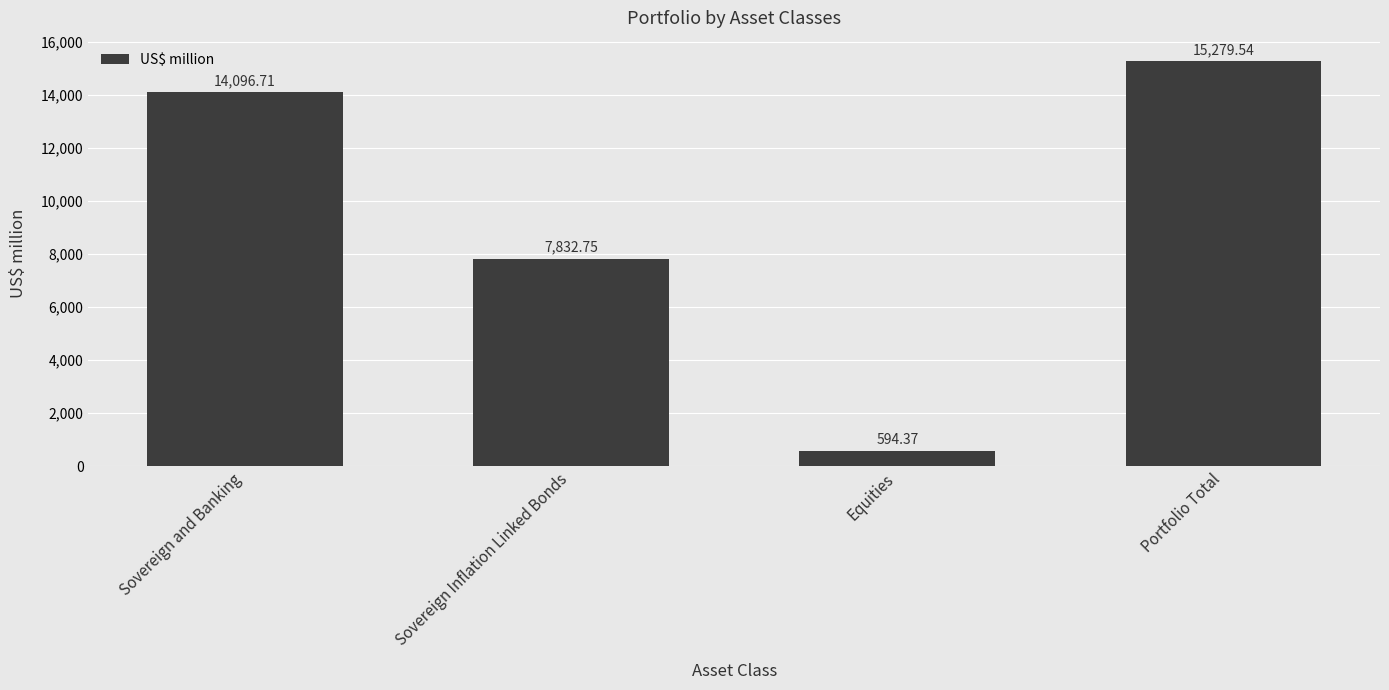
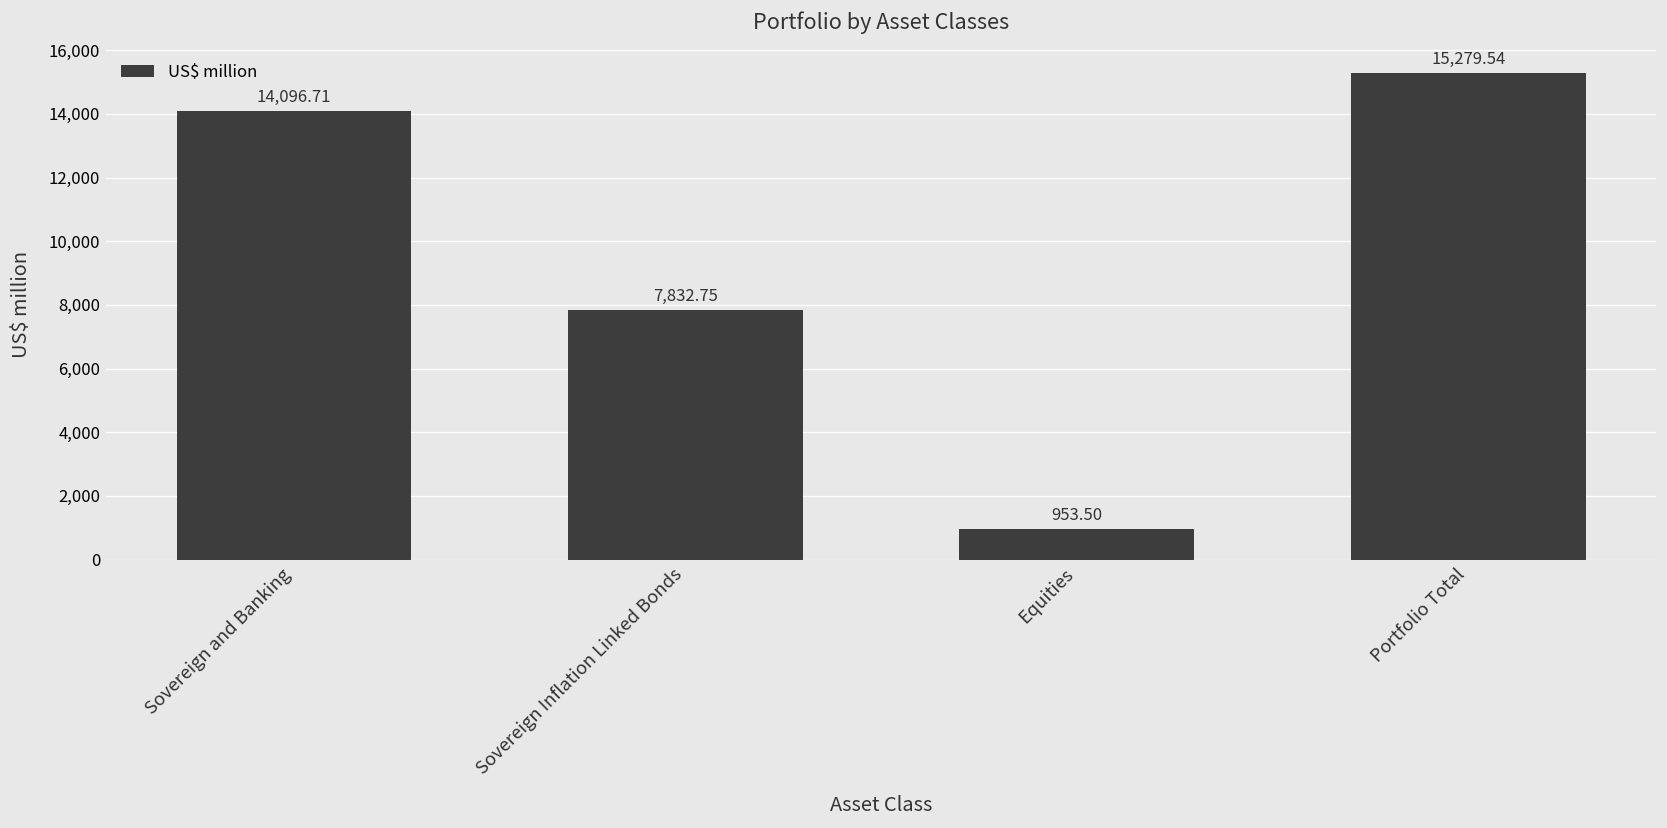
Equities: 594.37 -> 953.50
